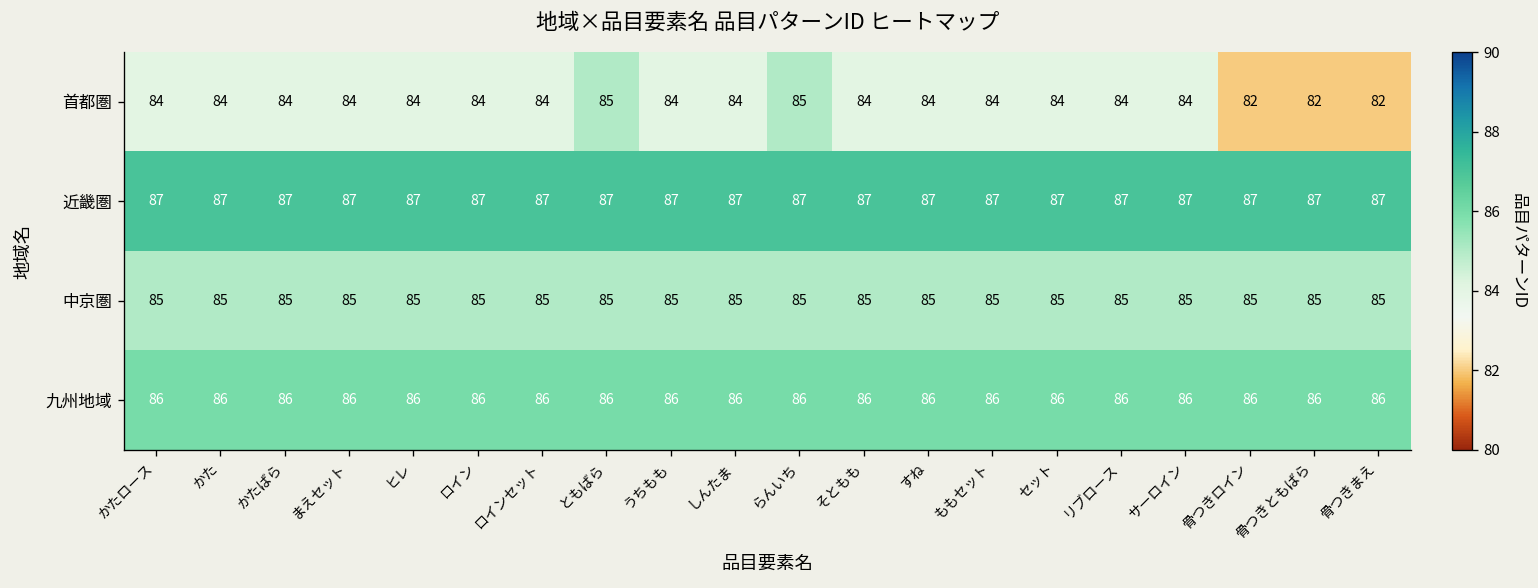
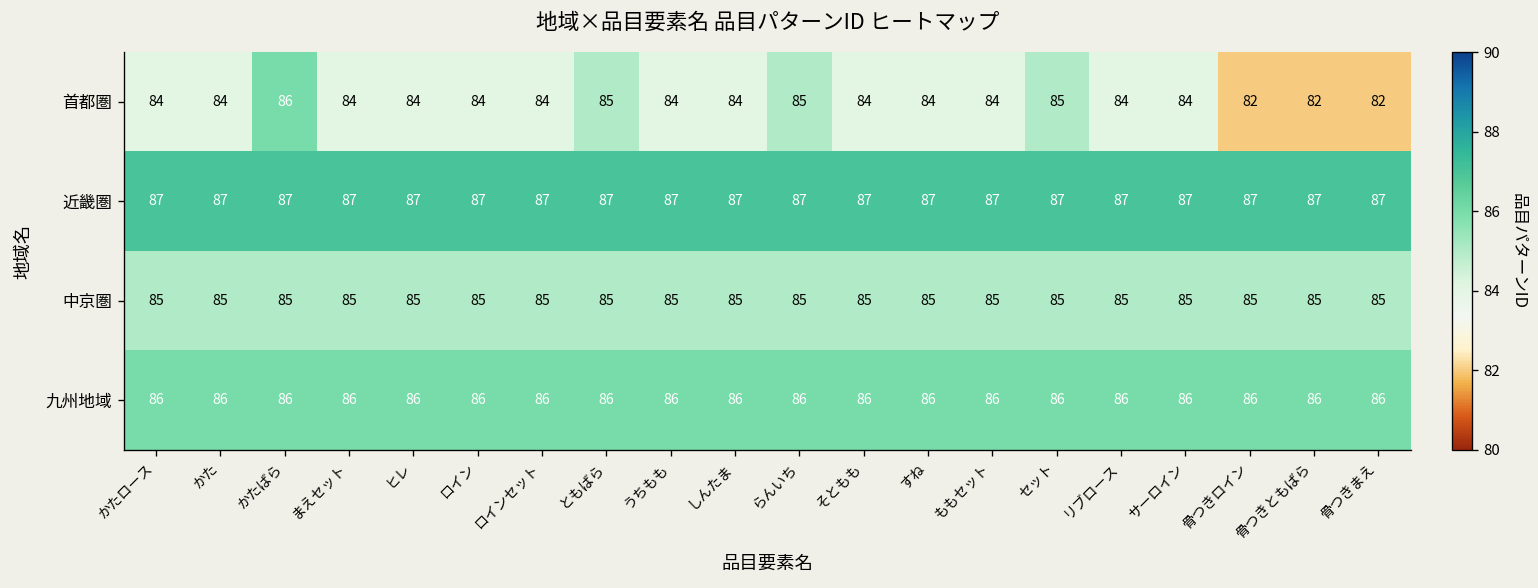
首都圏, かたばら: 84 -> 86
首都圏, セット: 84 -> 85
